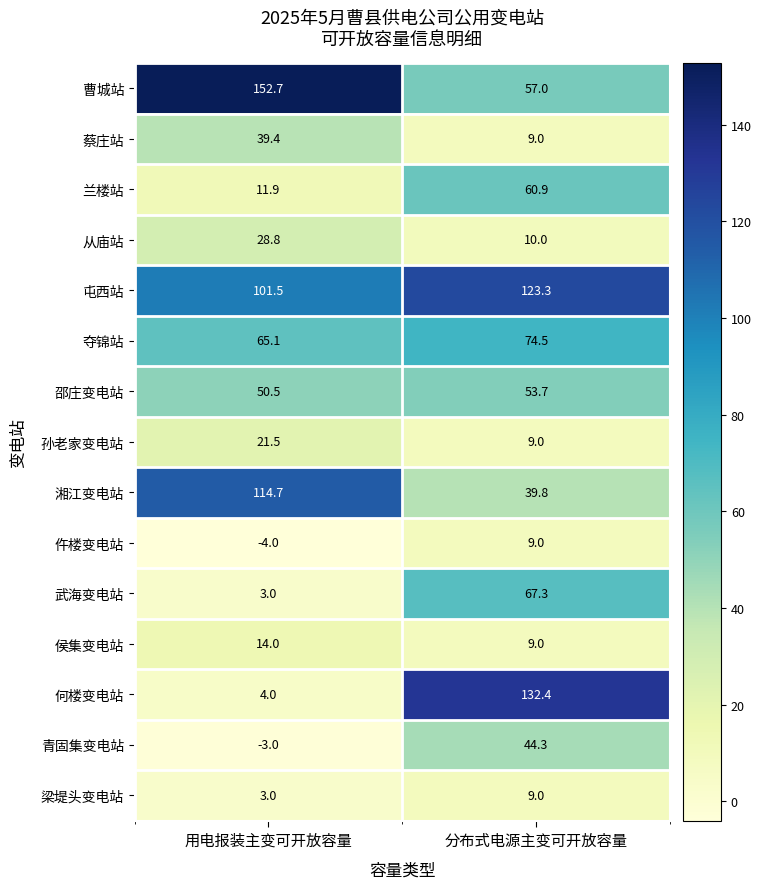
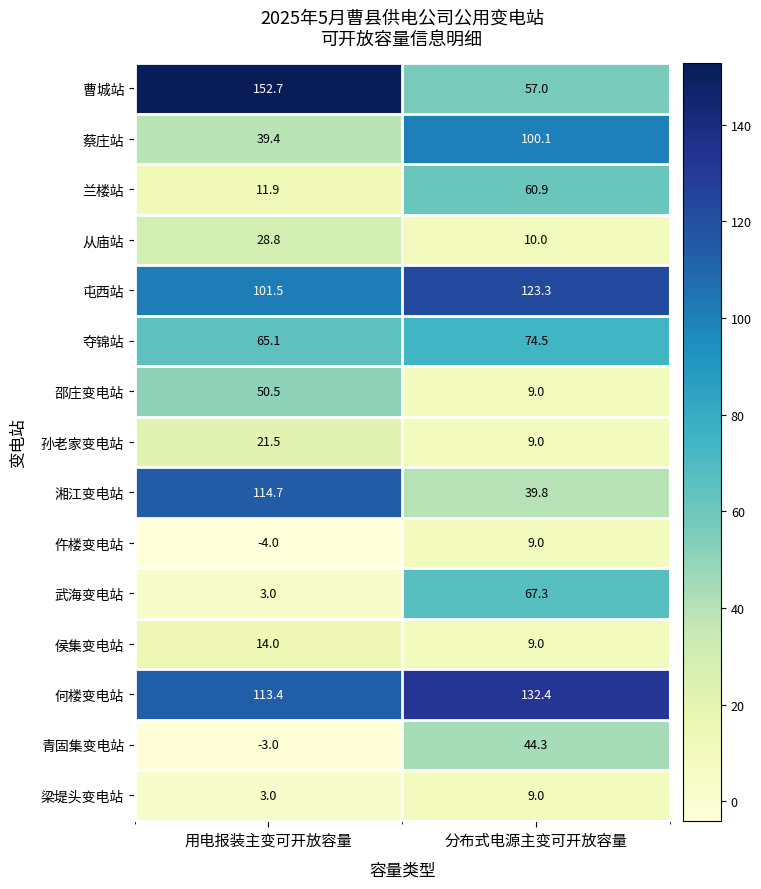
蔡庄站, 分布式电源主变可开放容量: 9.0 -> 100.1
邵庄变电站, 分布式电源主变可开放容量: 53.7 -> 9.0
何楼变电站, 用电报装主变可开放容量: 4.0 -> 113.4
